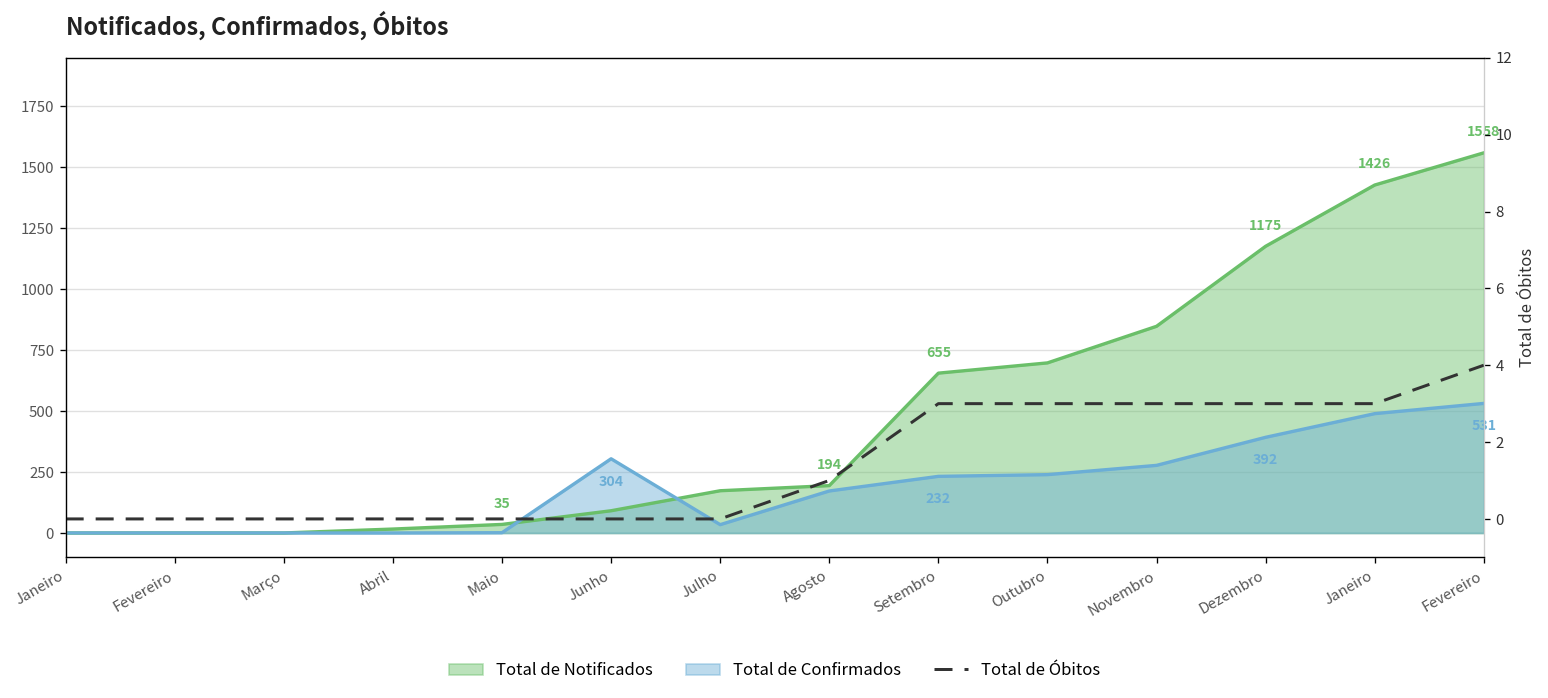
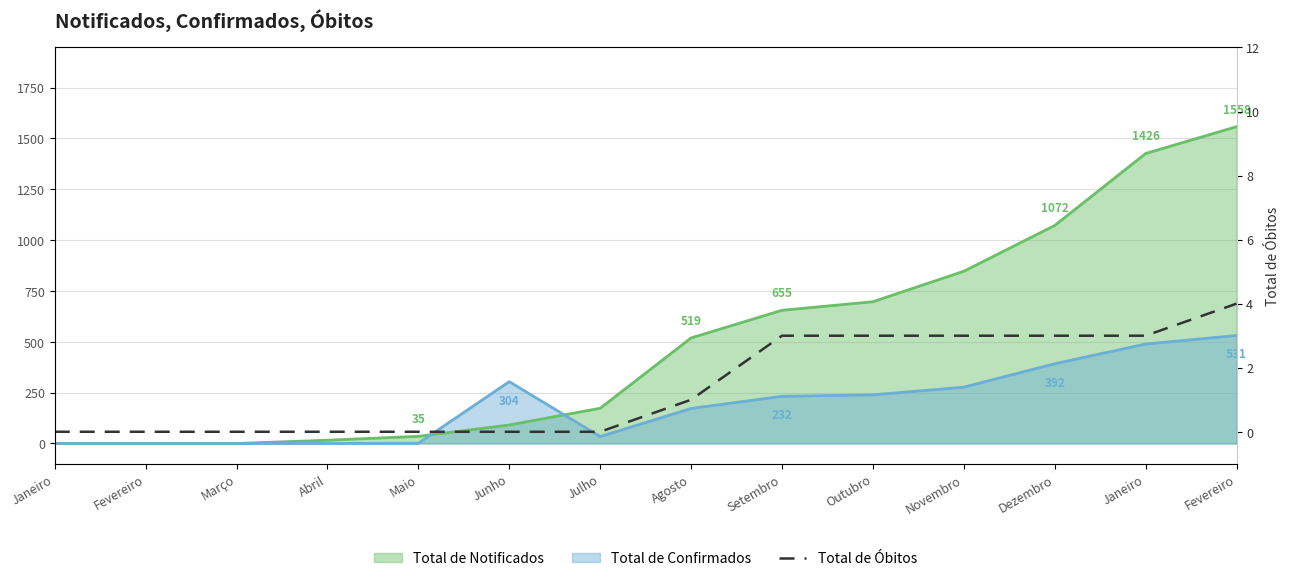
Total de Notificados, Agosto: 194 -> 519
Total de Notificados, Dezembro: 1175 -> 1072
